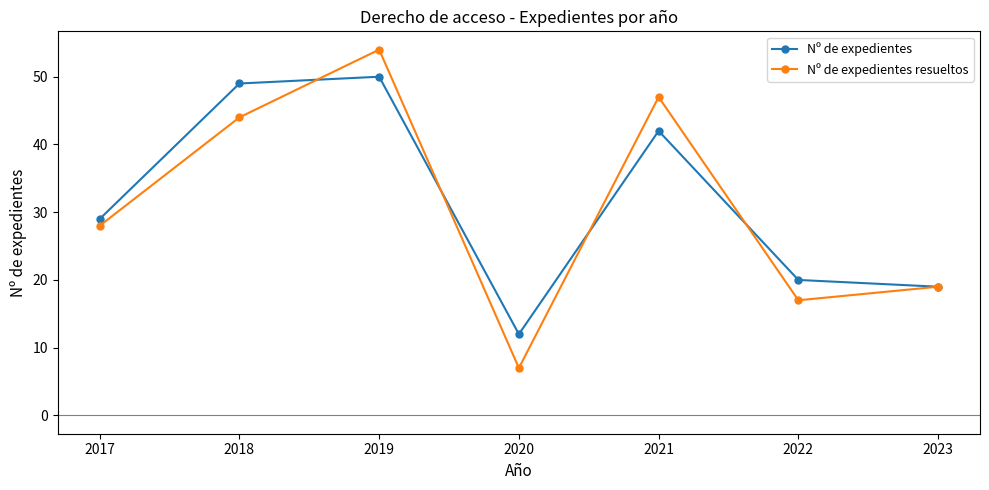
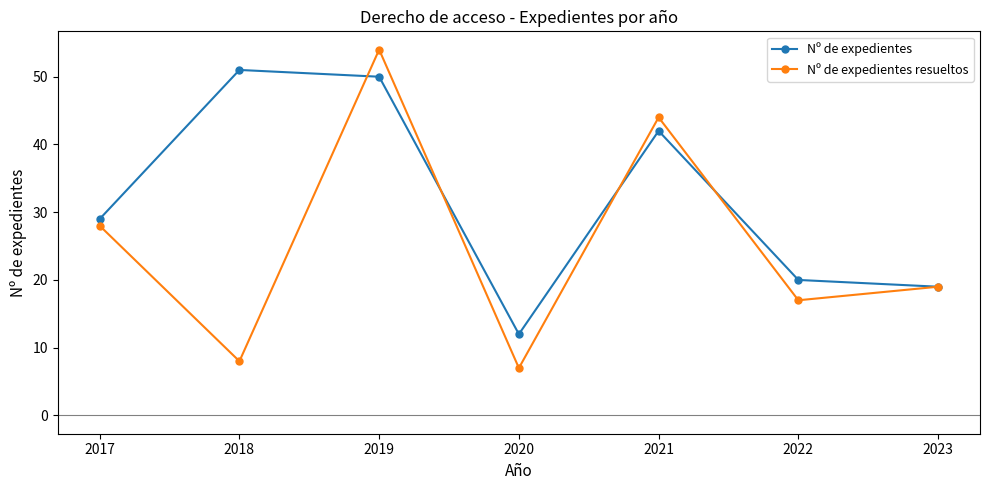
Nº de expedientes, 2018: 49 -> 51
Nº de expedientes resueltos, 2018: 44 -> 8
Nº de expedientes resueltos, 2021: 47 -> 44
